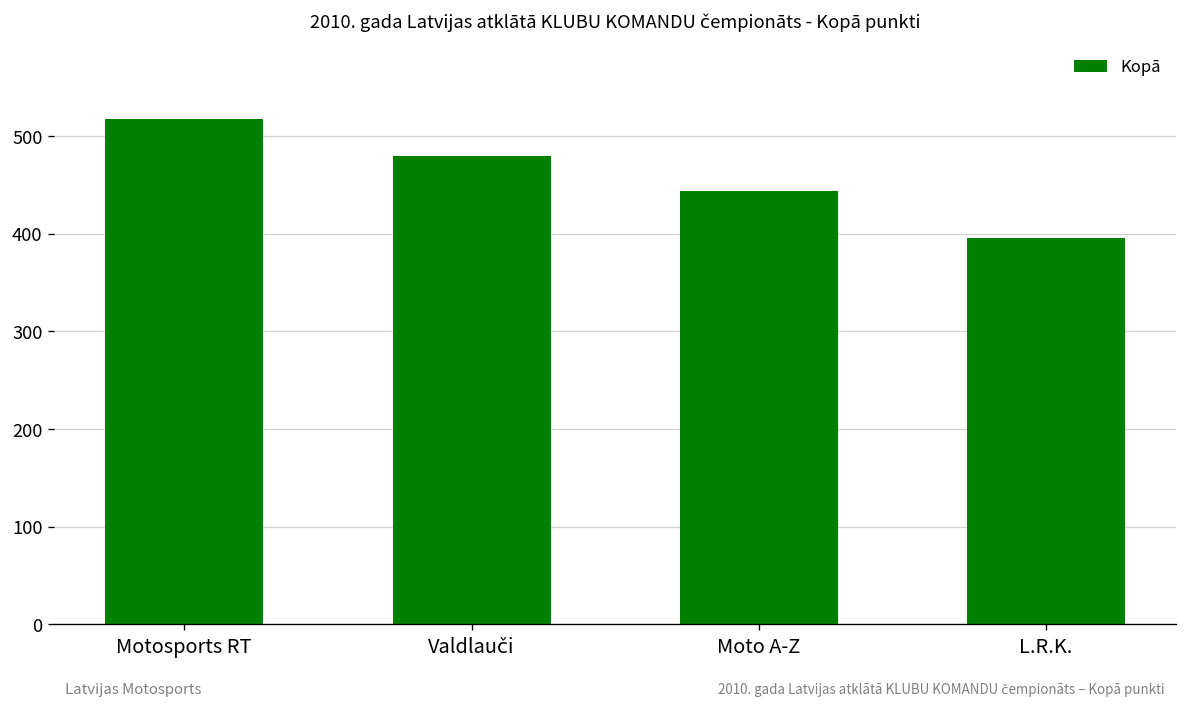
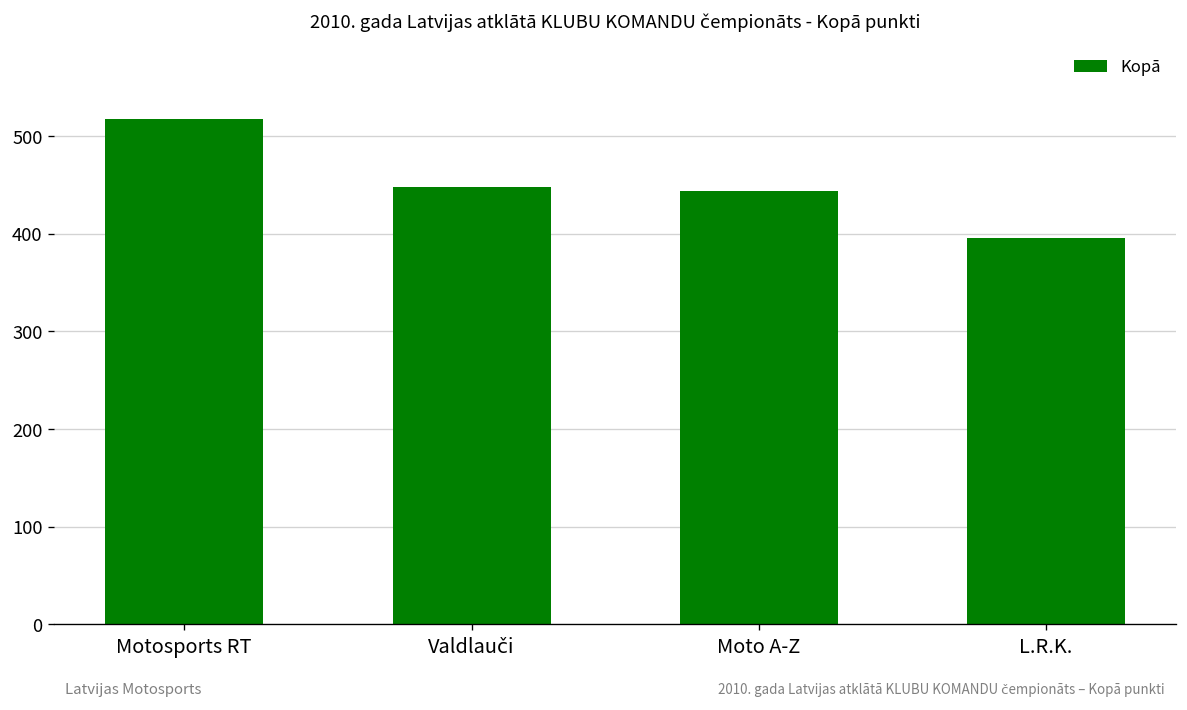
Valdlauči: 480 -> 450
